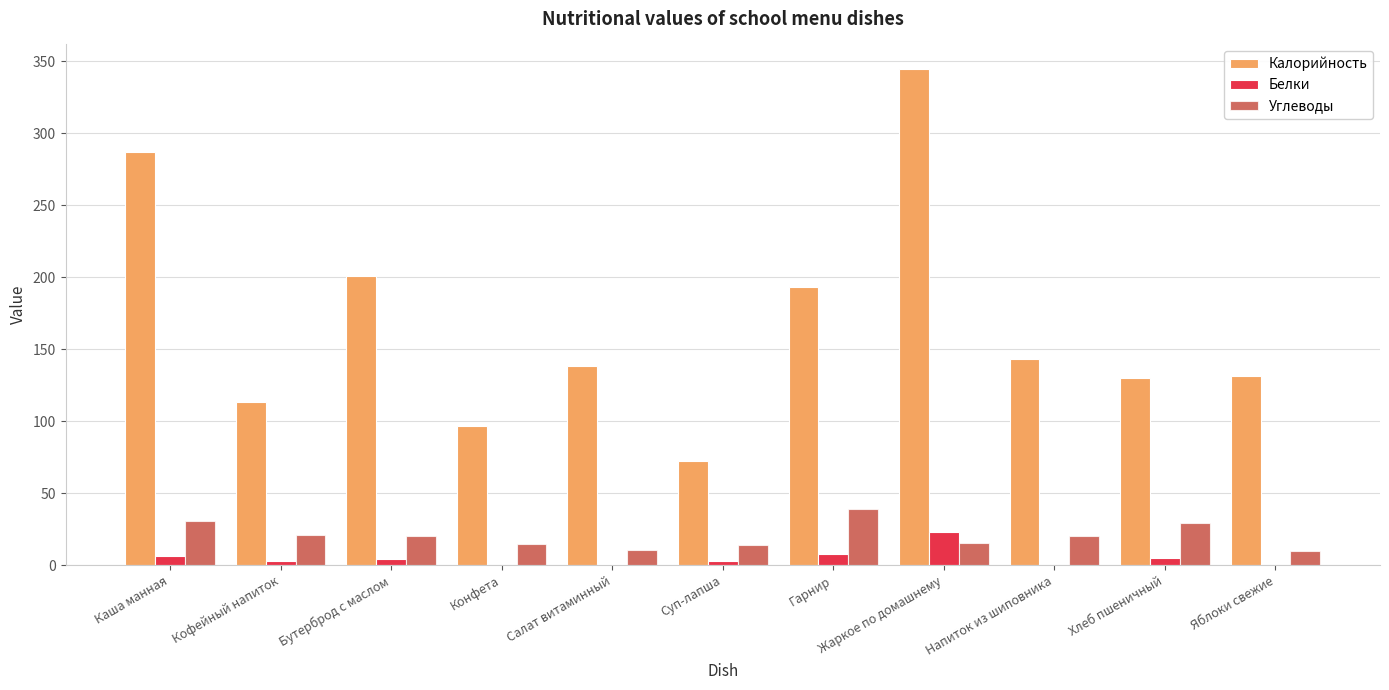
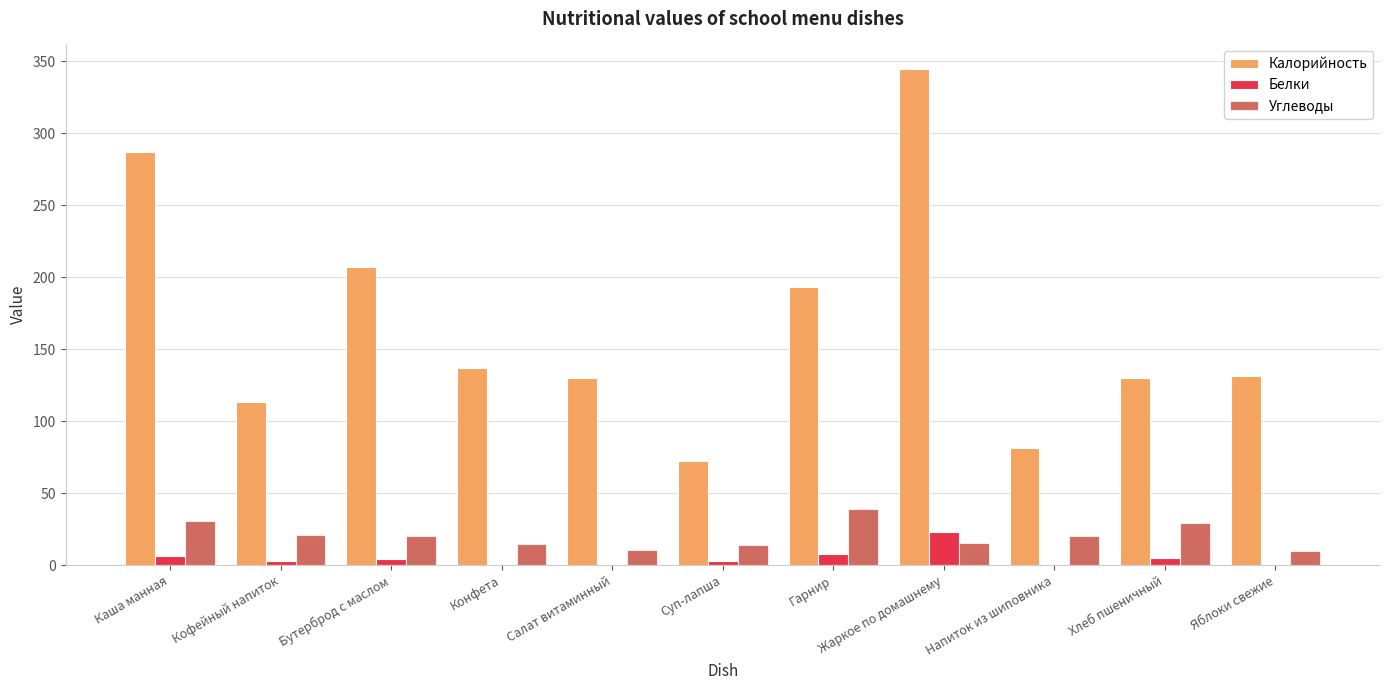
Калорийность, Бутерброд с маслом: 201 -> 207
Калорийность, Конфета: 96 -> 137
Калорийность, Салат витаминный: 138 -> 130
Калорийность, Напиток из шиповника: 143 -> 81
